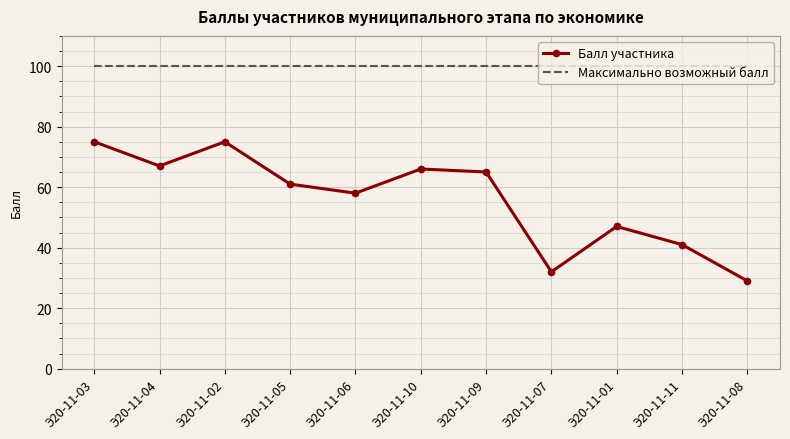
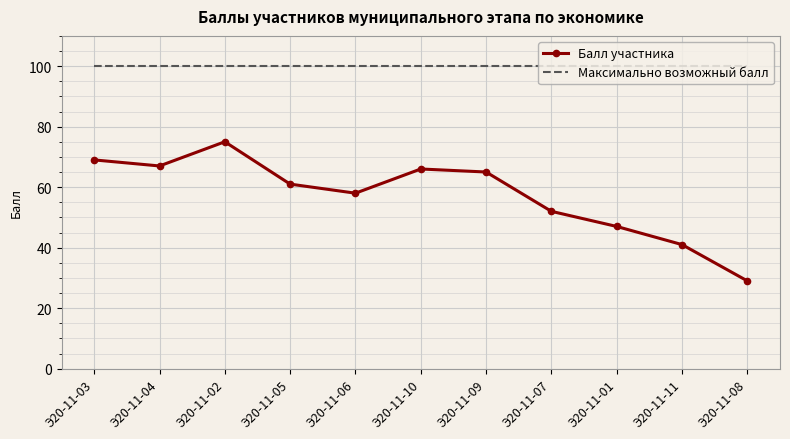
Балл участника, Э20-11-03: 75 -> 69
Балл участника, Э20-11-07: 32 -> 52
